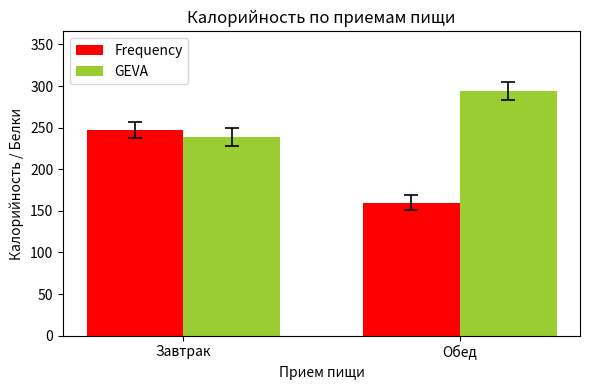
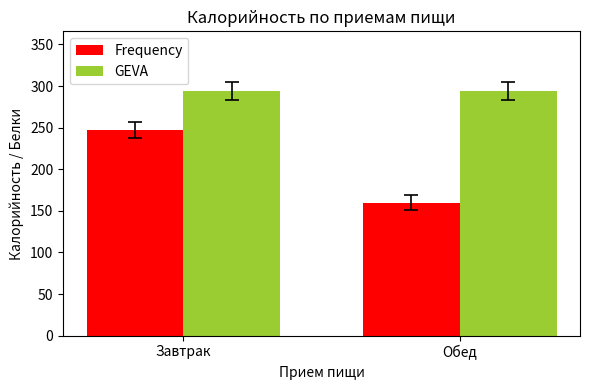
GEVA, Завтрак: 240 -> 290
